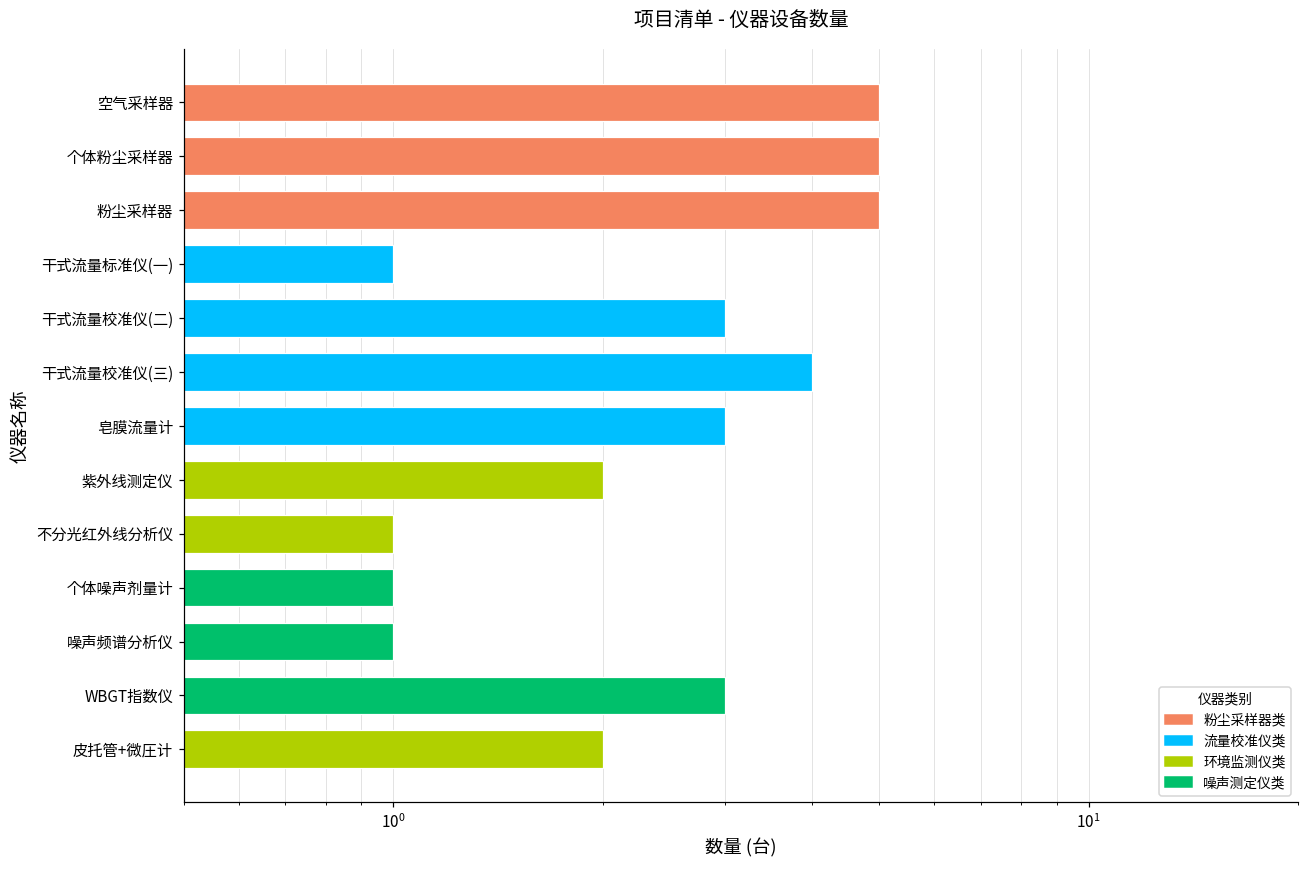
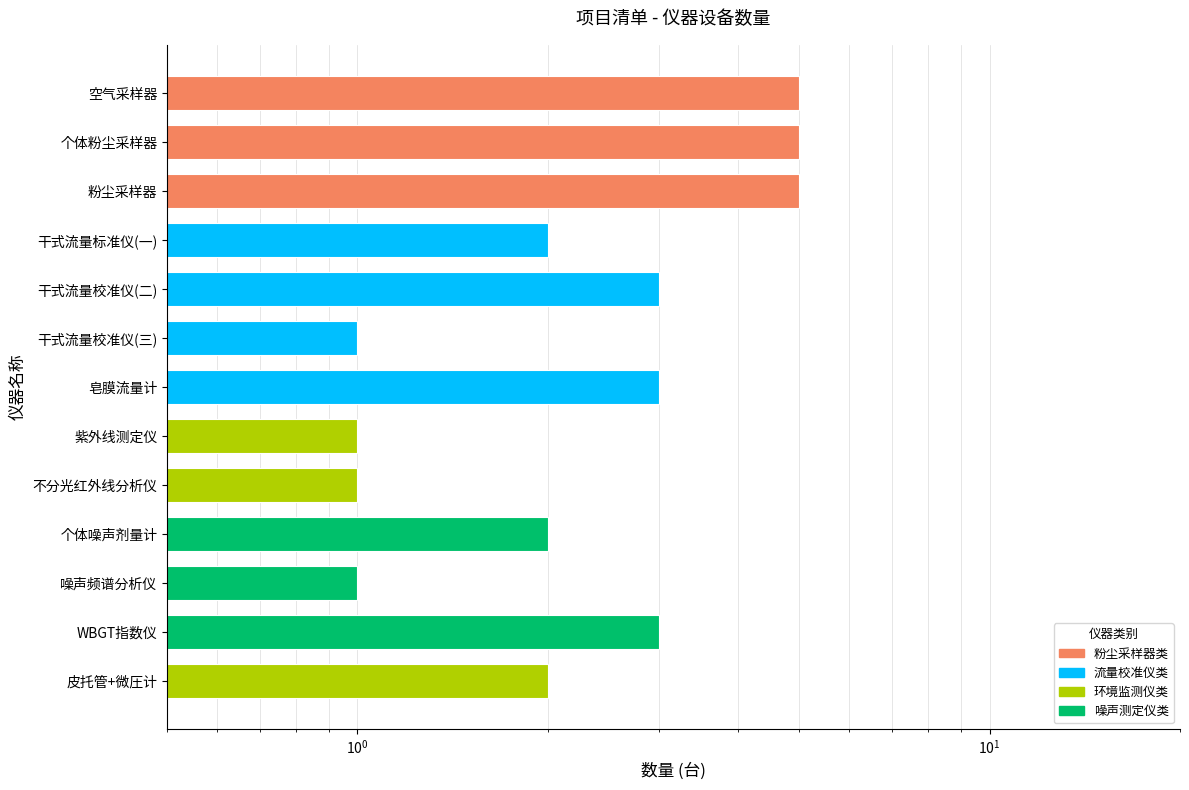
干式流量标准仪(一): 1 -> 2
干式流量校准仪(三): 4 -> 1
紫外线测定仪: 2 -> 1
个体噪声剂量计: 1 -> 2
